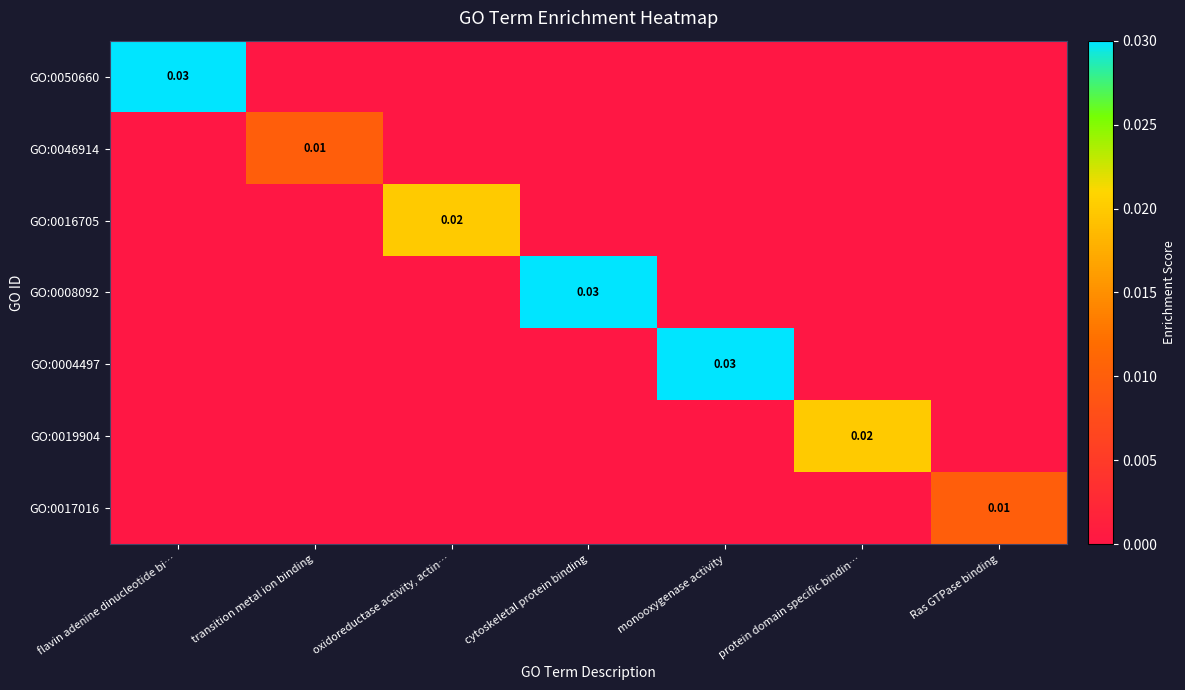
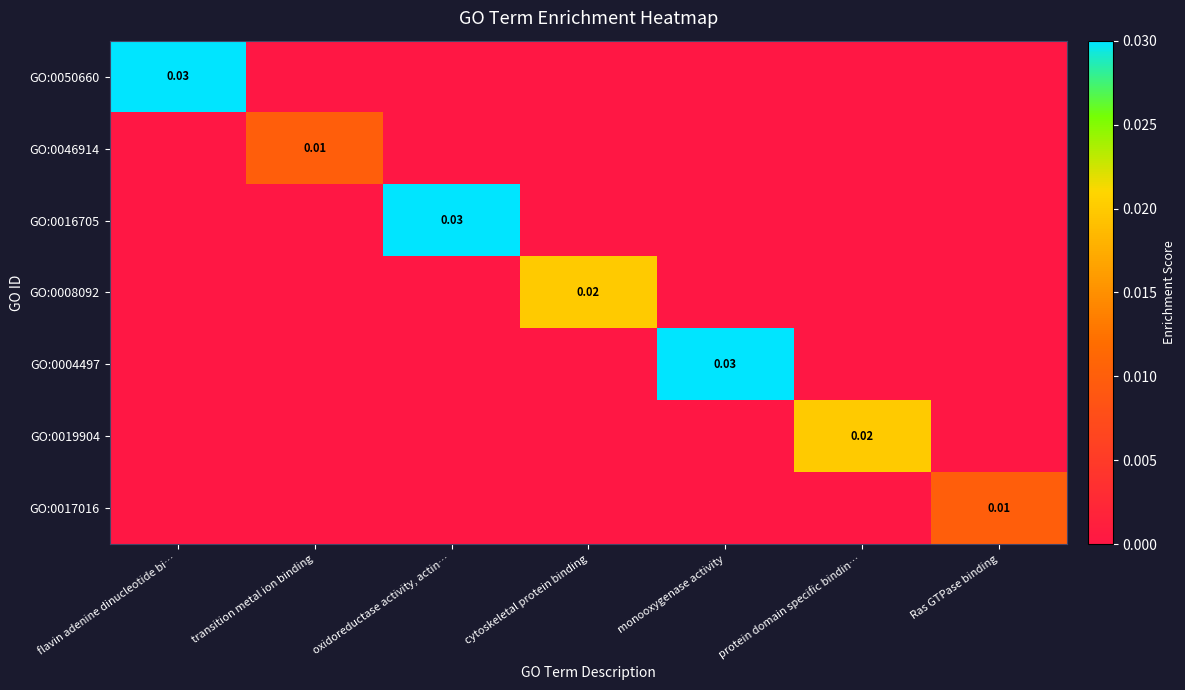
GO:0016705, oxidoreductase activity, actin…: 0.02 -> 0.03
GO:0008092, cytoskeletal protein binding: 0.03 -> 0.02
